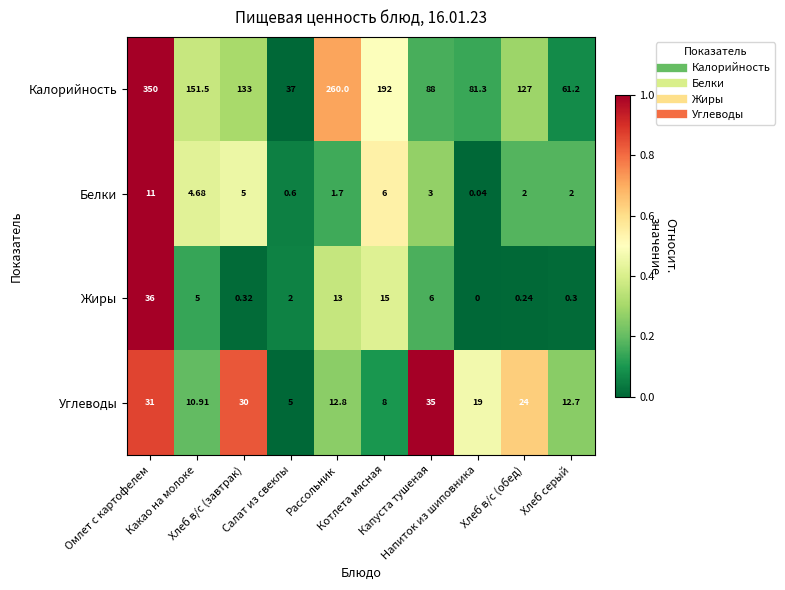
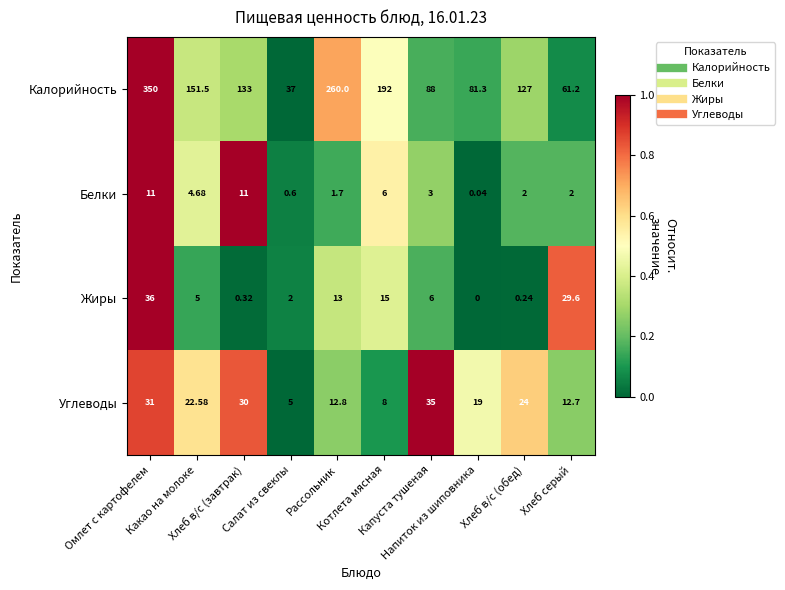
Белки, Хлеб в/с (завтрак): 5 -> 11
Жиры, Хлеб серый: 0.3 -> 29.6
Углеводы, Какао на молоке: 10.91 -> 22.58
